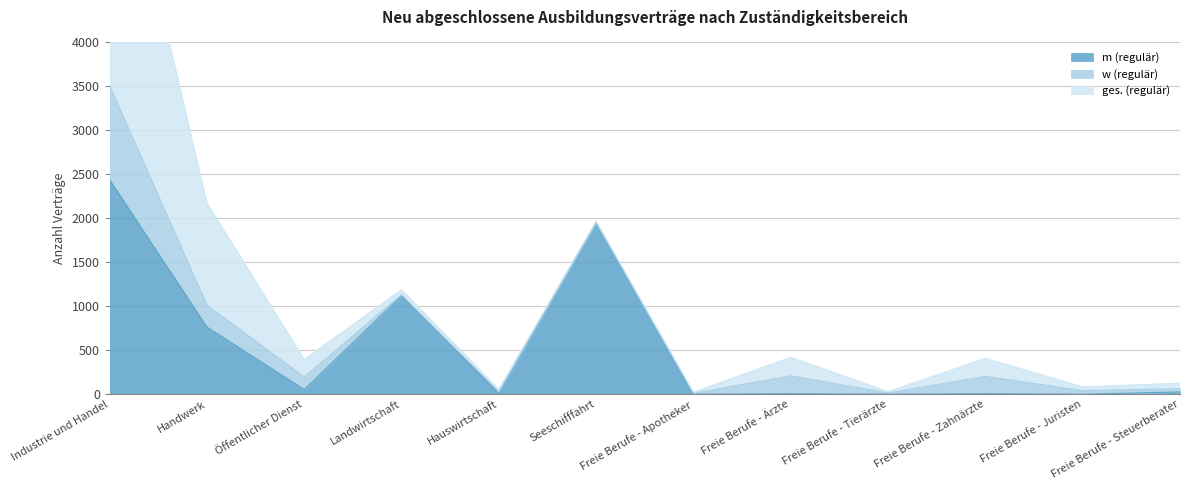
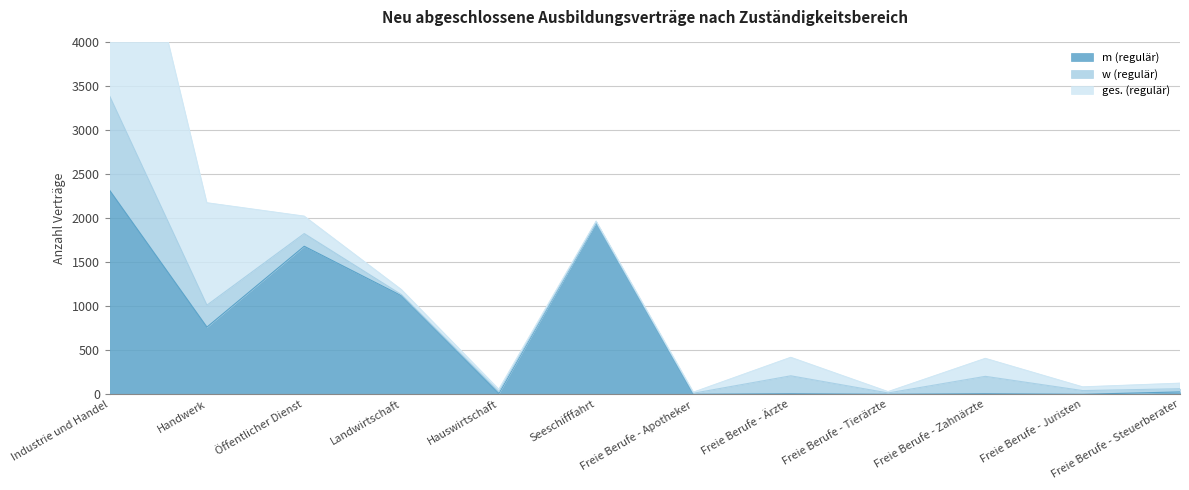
m (regulär), Industrie und Handel: 2400 -> 2300
m (regulär), Öffentlicher Dienst: 100 -> 1700
